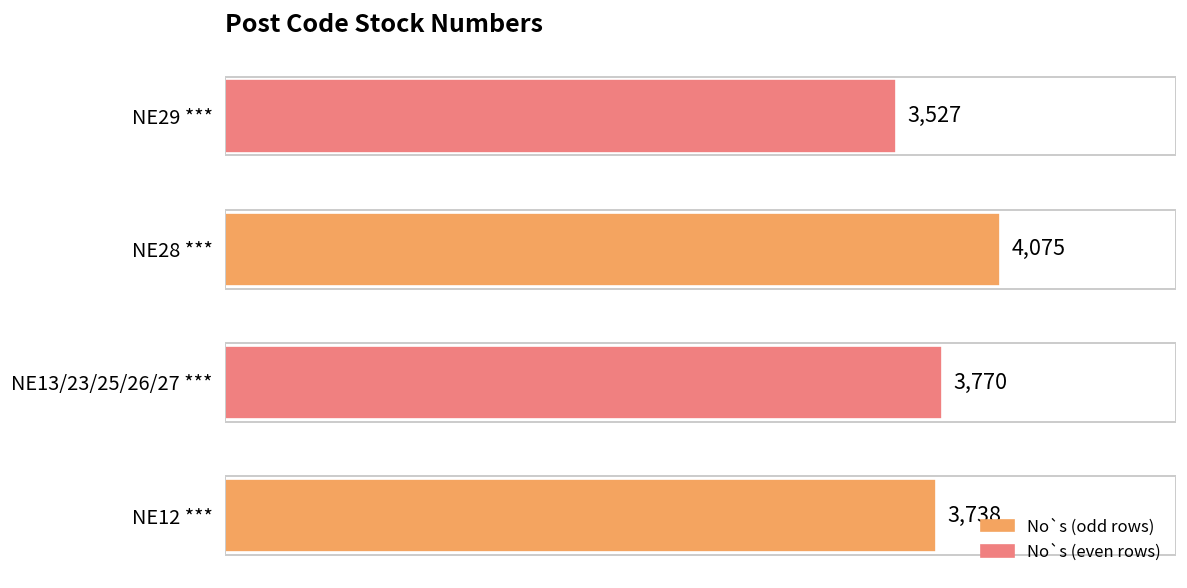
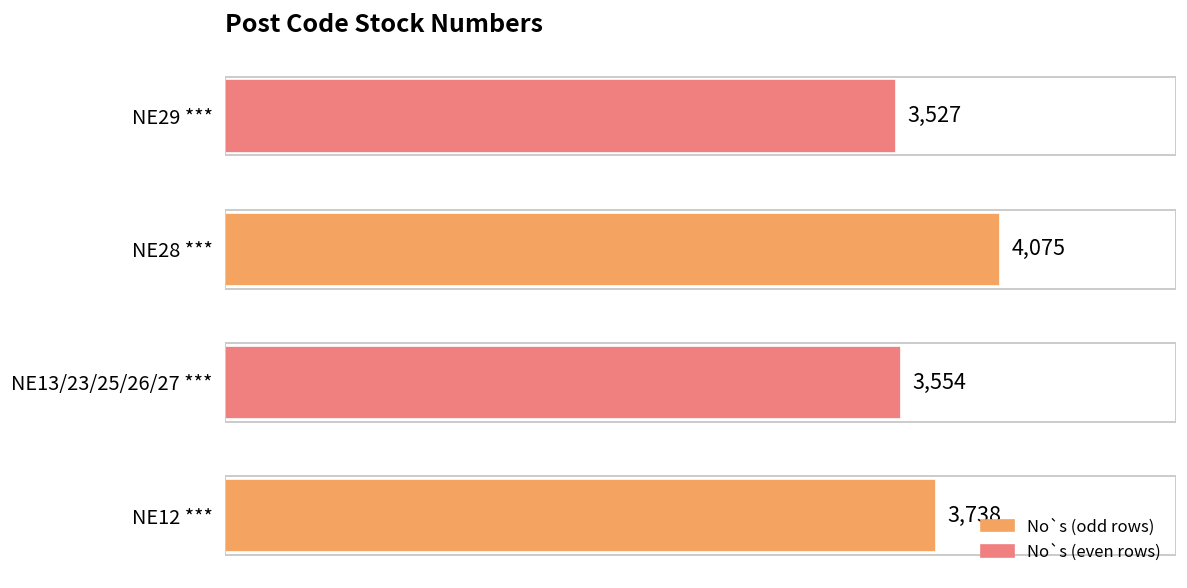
NE13/23/25/26/27 ***: 3,770 -> 3,554
